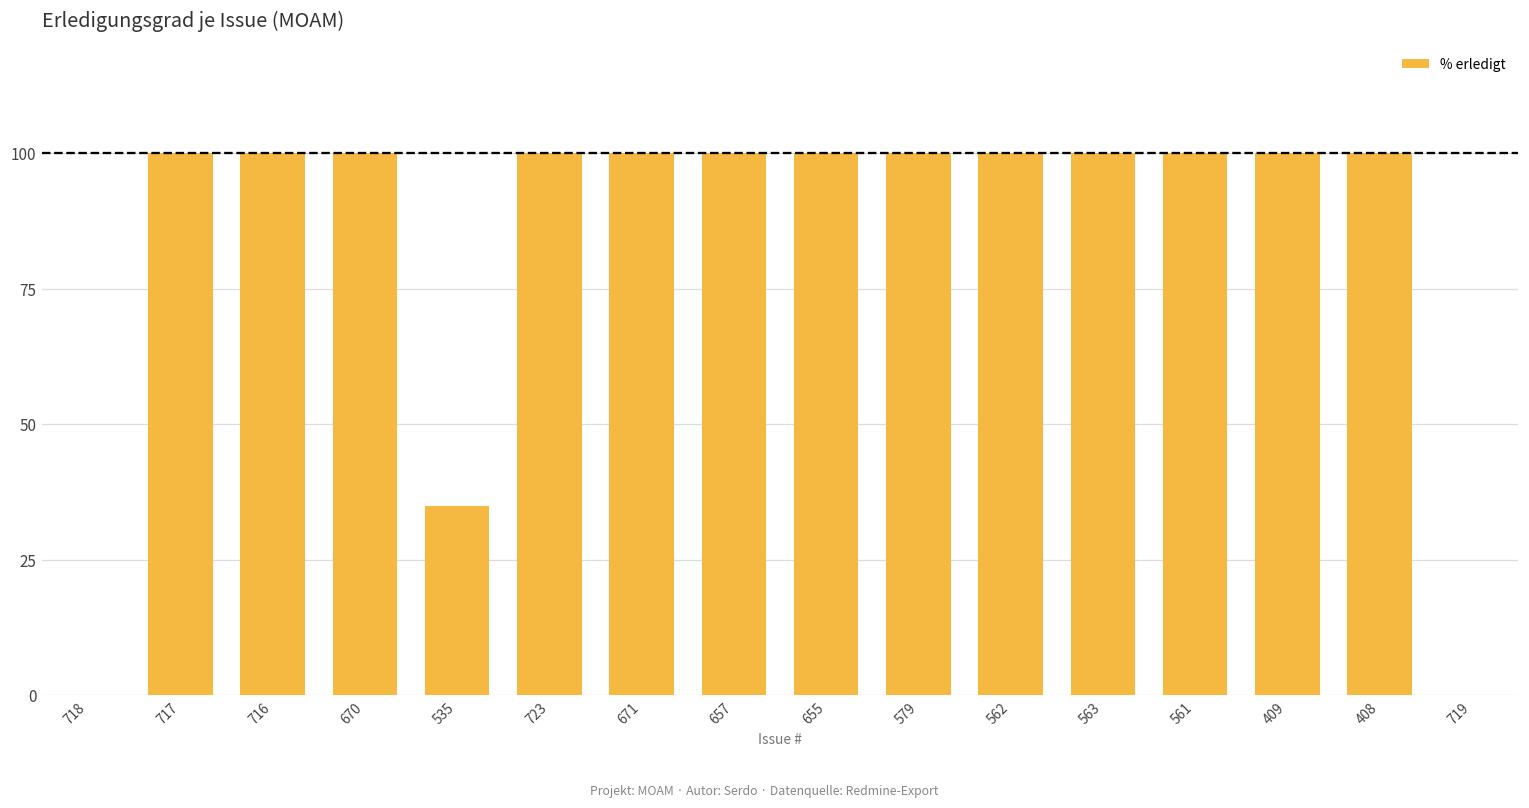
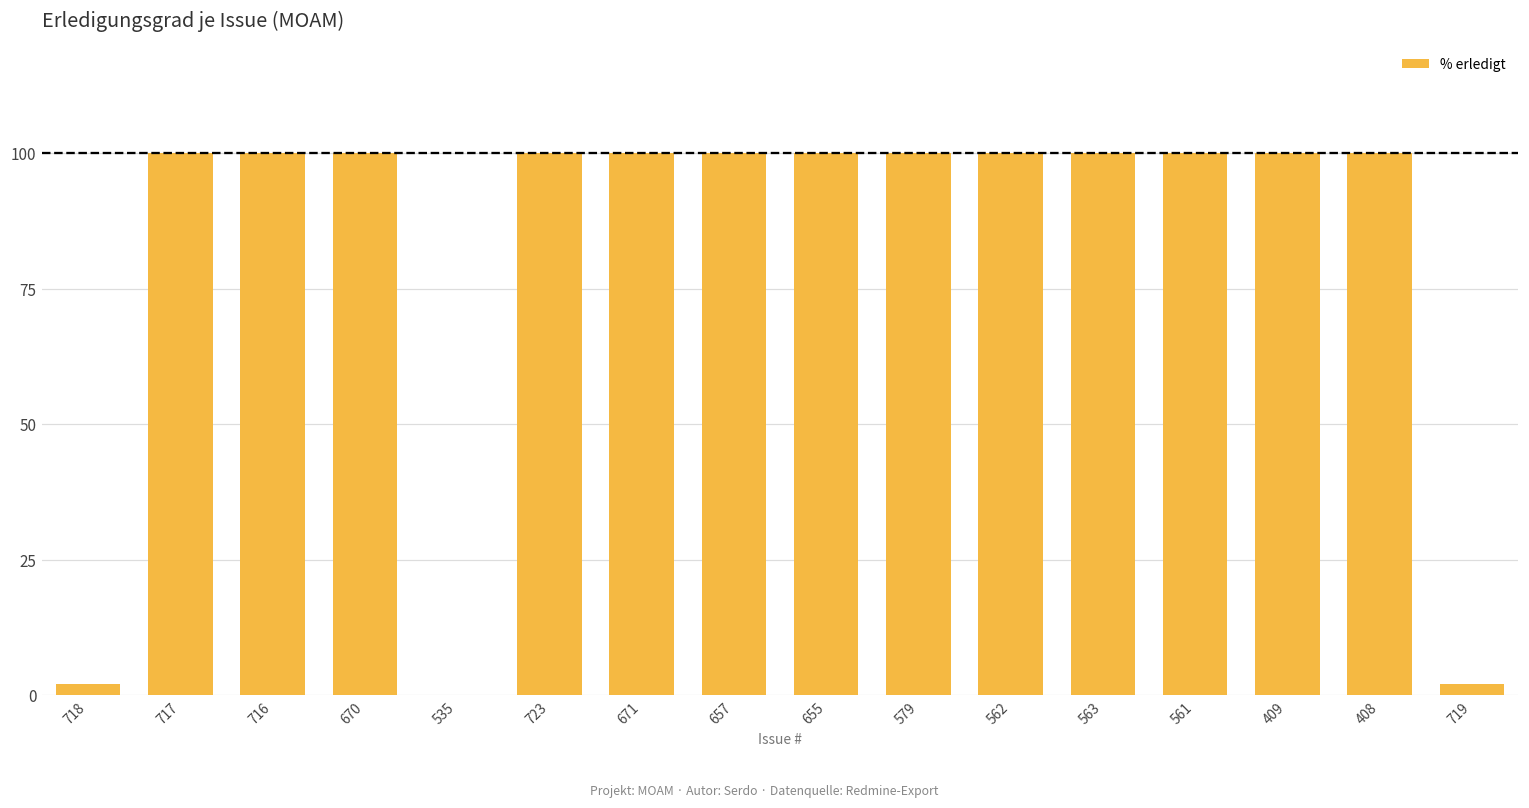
718: 0 -> 2
535: 35 -> 0
719: 0 -> 2
